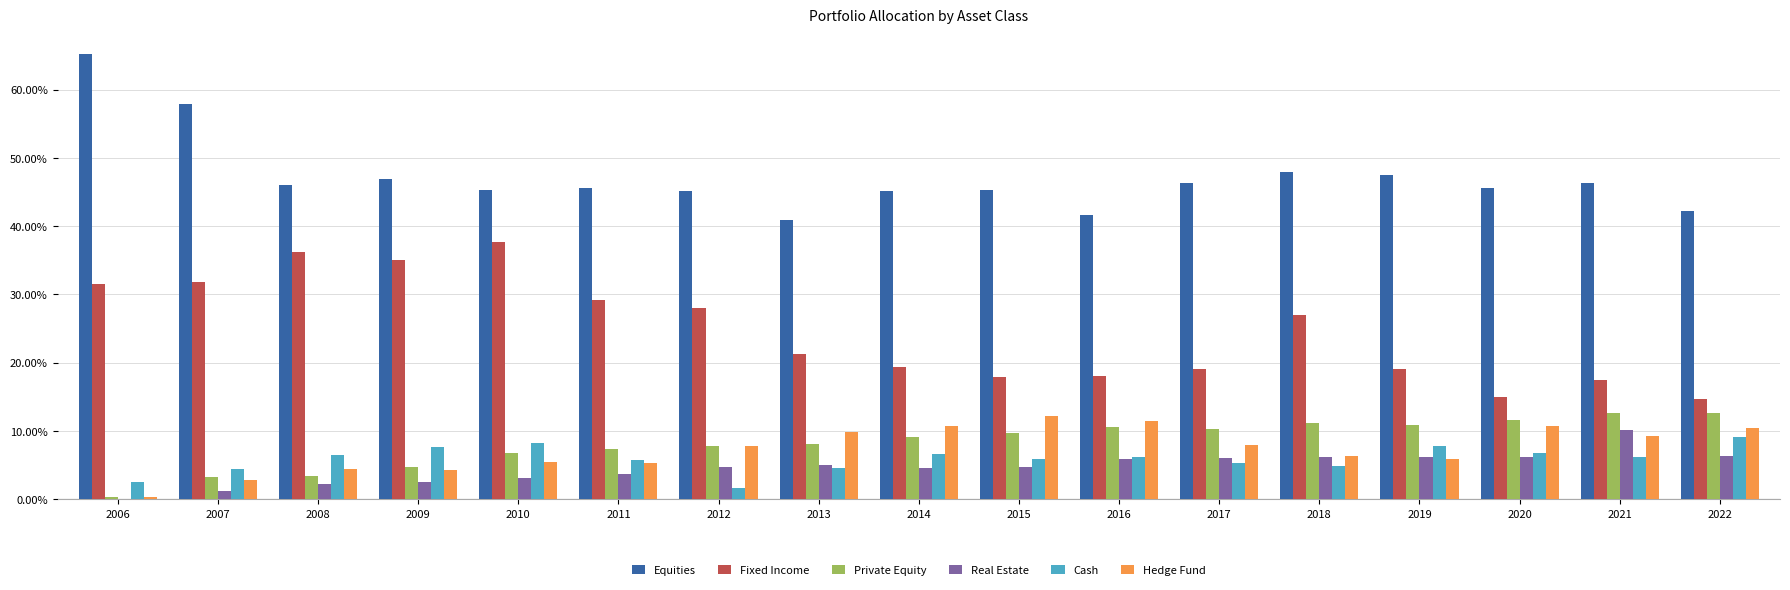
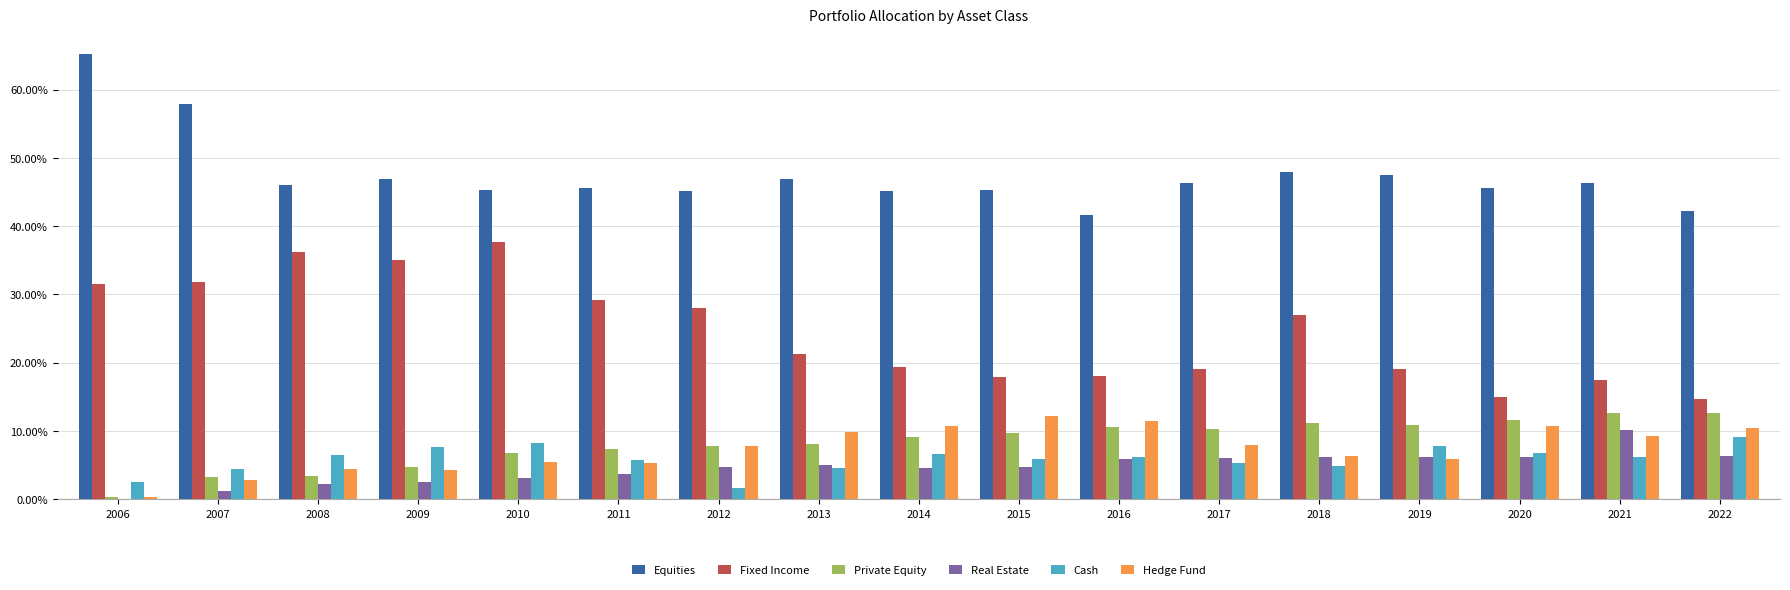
Equities, 2013: 41% -> 47%
